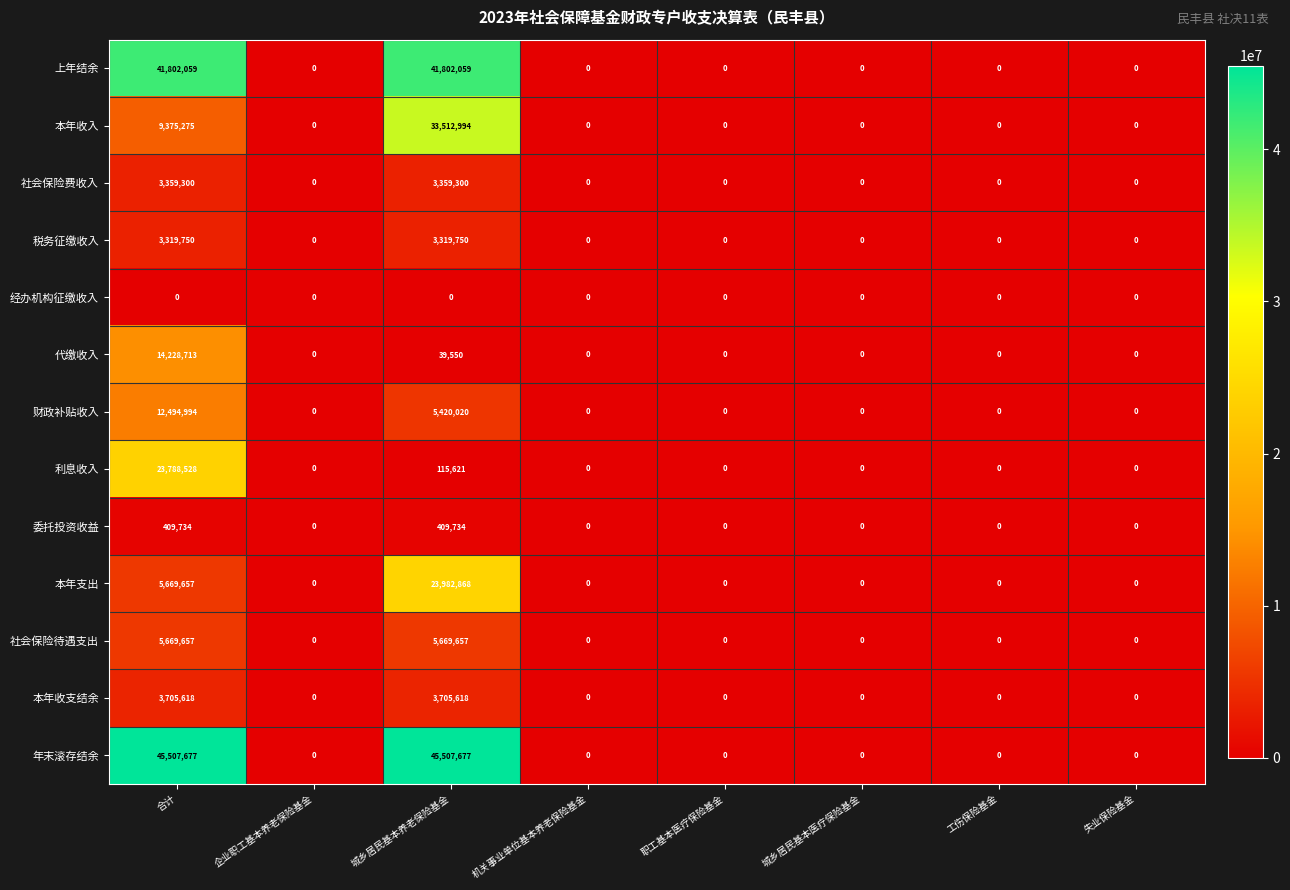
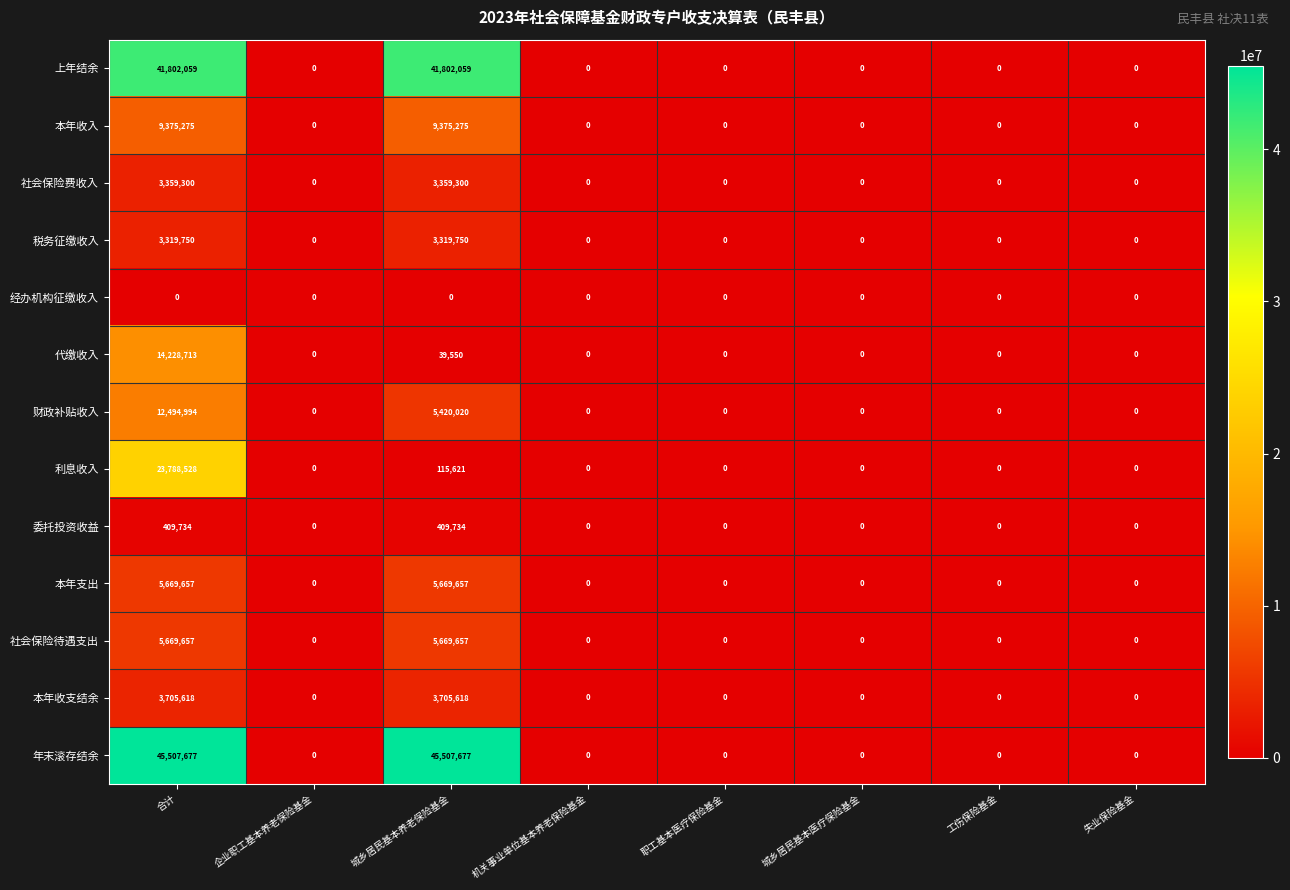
本年收入, 城乡居民基本养老保险基金: 33,512,994 -> 9,375,275
本年支出, 城乡居民基本养老保险基金: 23,982,868 -> 5,669,657
